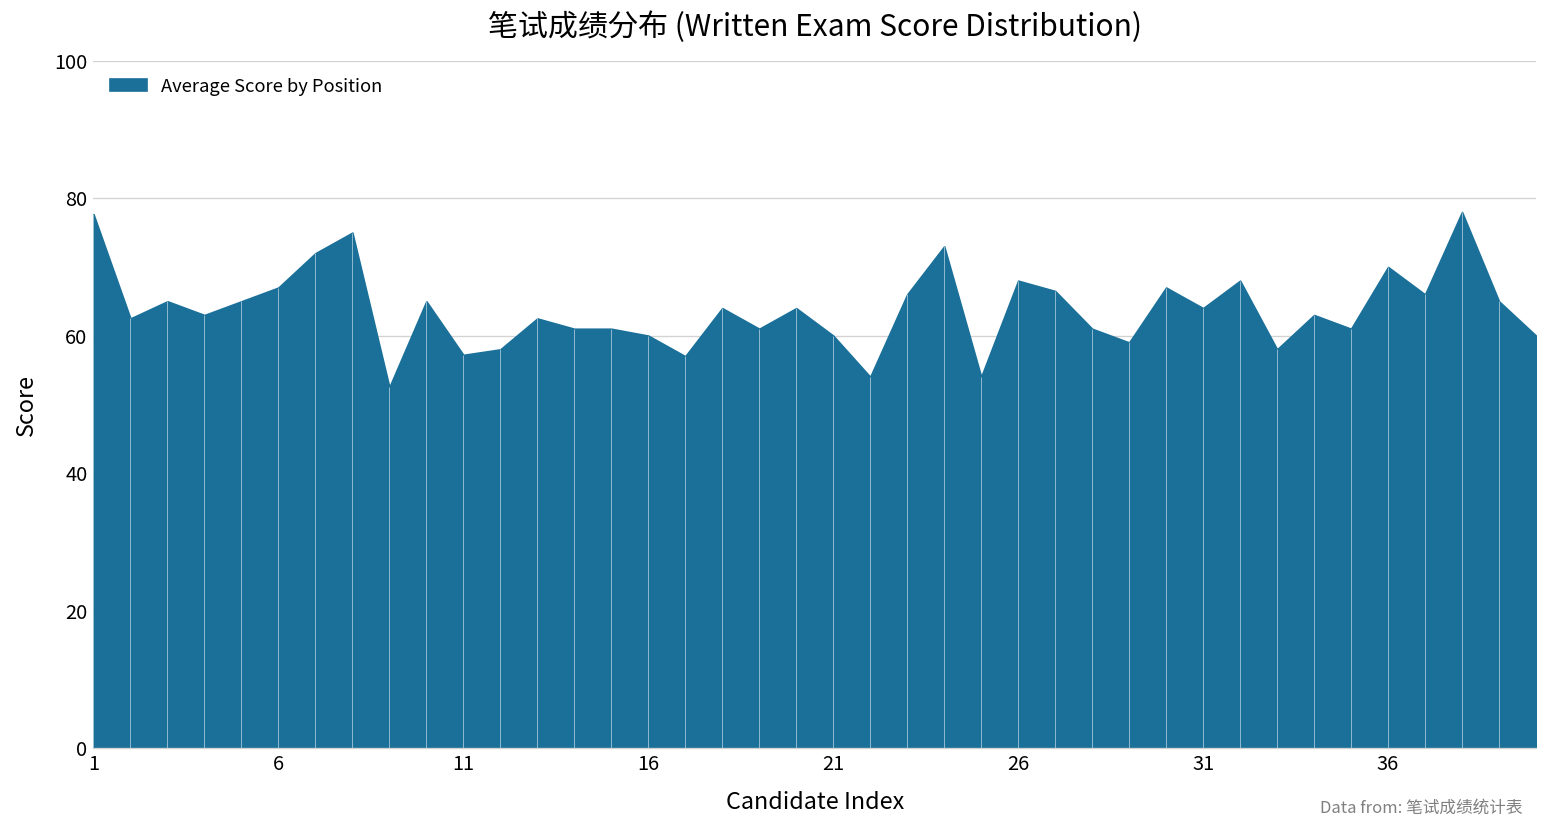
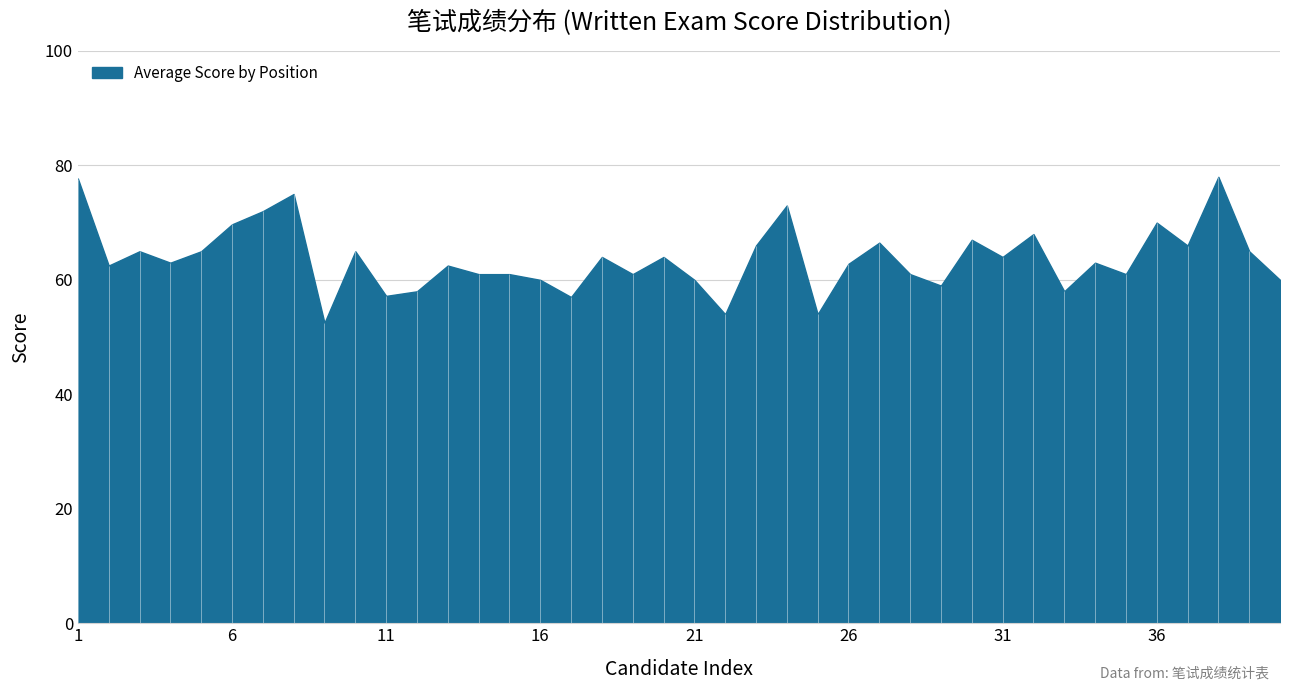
6: 67 -> 70
26: 68 -> 63
